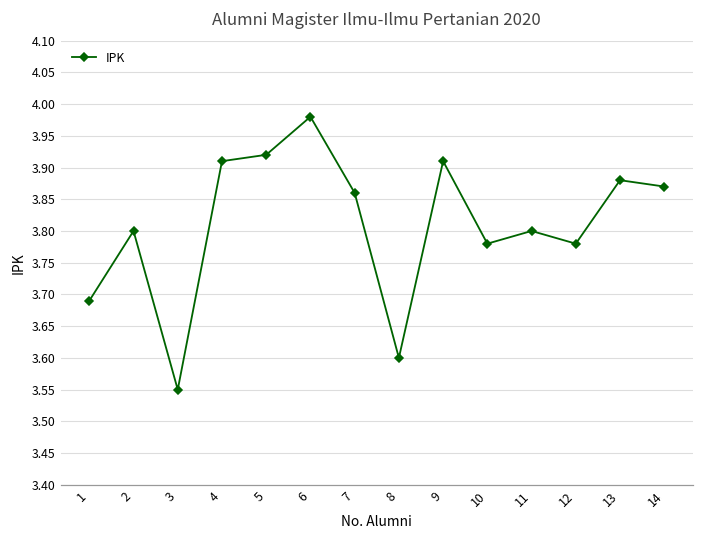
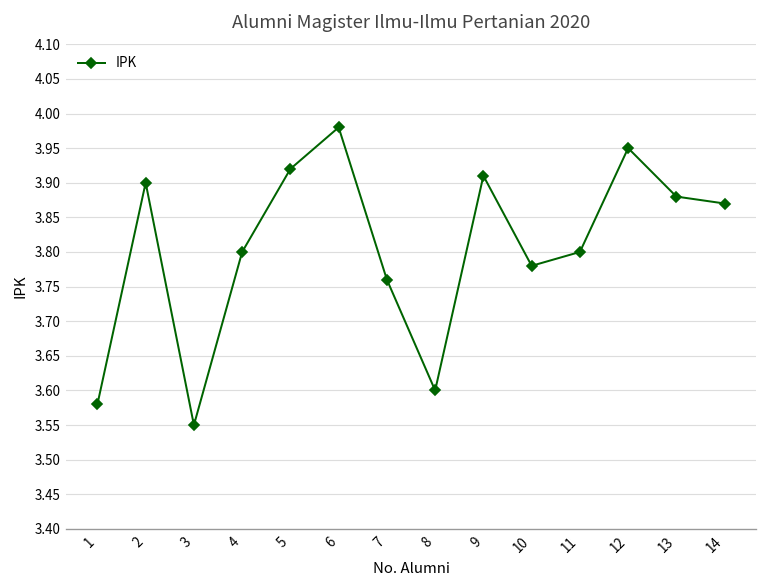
1: 3.69 -> 3.58
2: 3.8 -> 3.9
4: 3.91 -> 3.80
7: 3.86 -> 3.76
12: 3.78 -> 3.95
